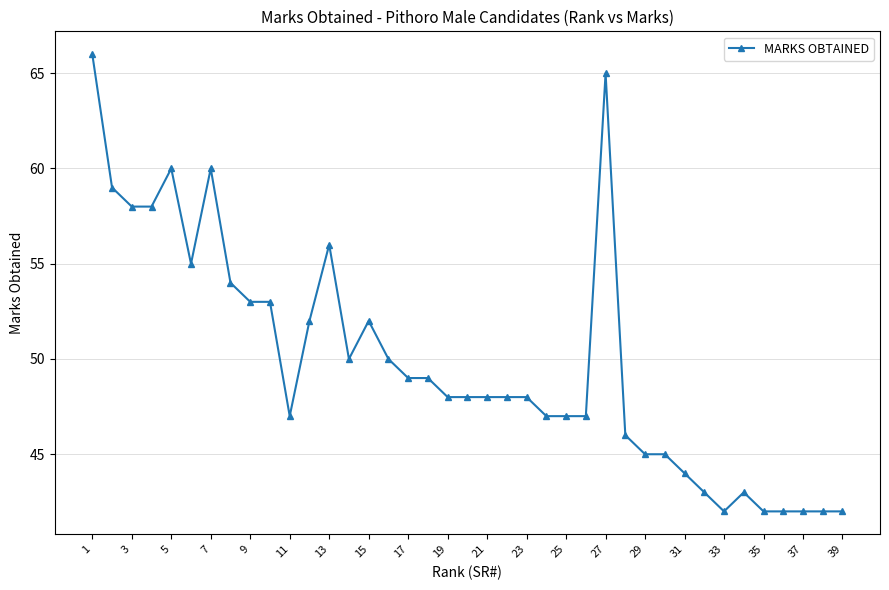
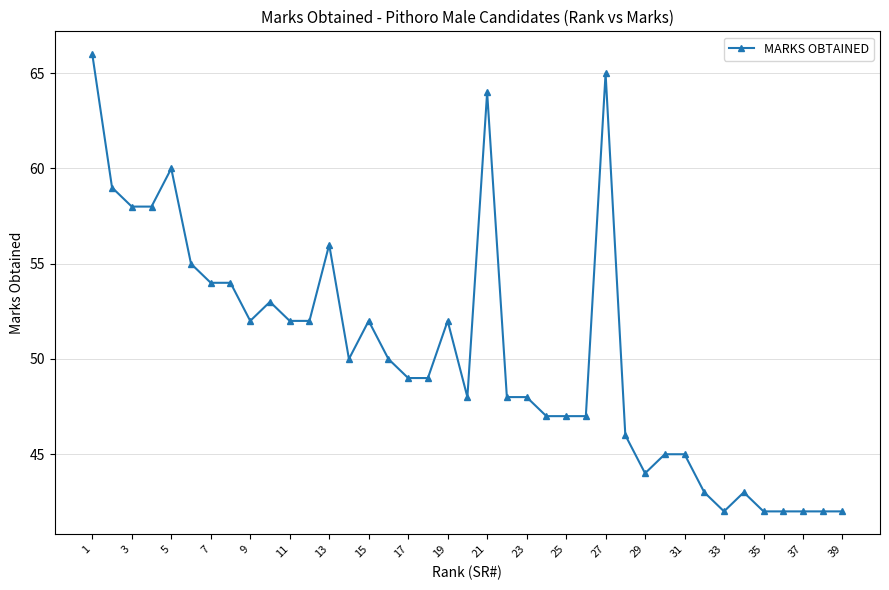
7: 60 -> 54
9: 53 -> 52
11: 47 -> 52
19: 48 -> 52
21: 48 -> 64
29: 45 -> 44
31: 44 -> 45
